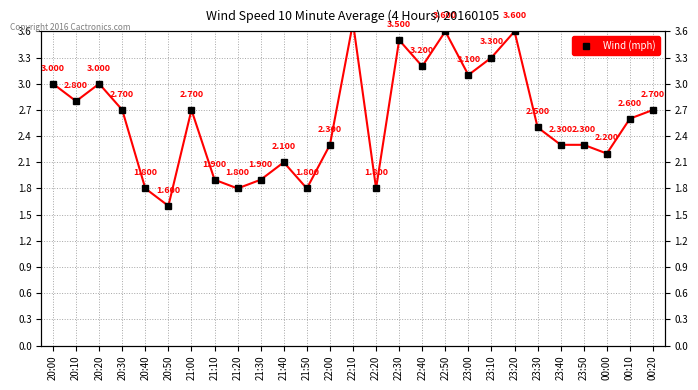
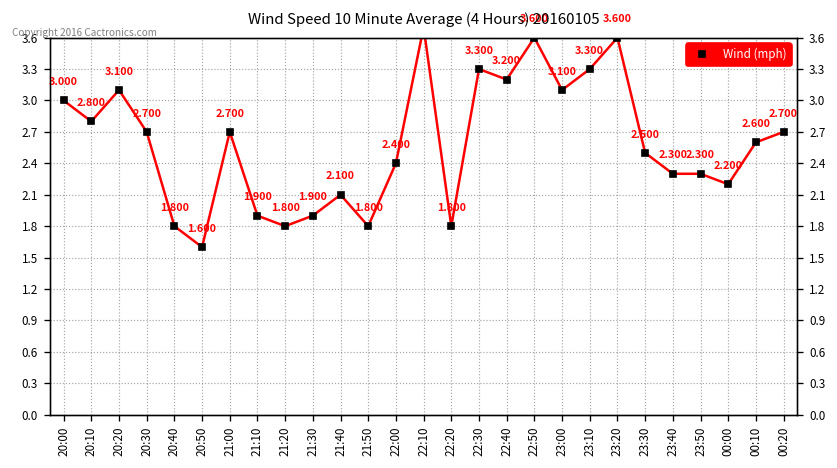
20:20: 3.000 -> 3.100
22:00: 2.300 -> 2.400
22:30: 3.500 -> 3.300
